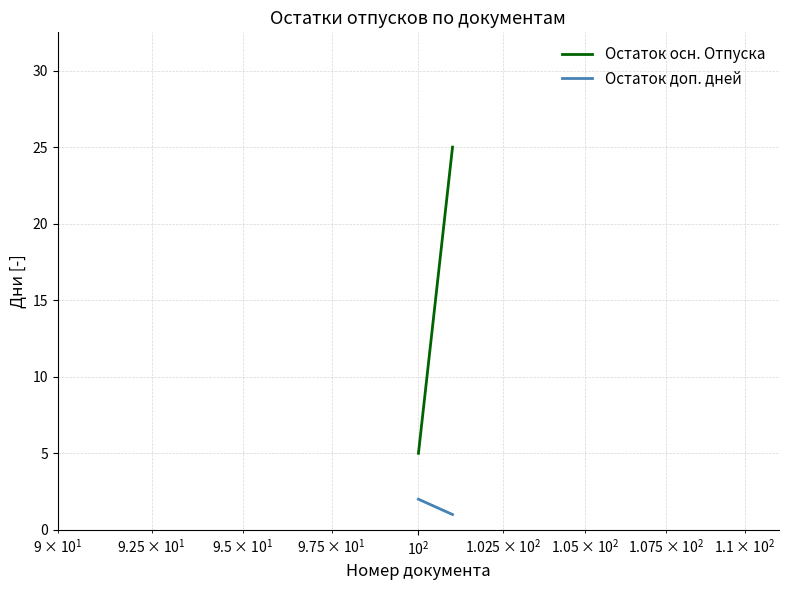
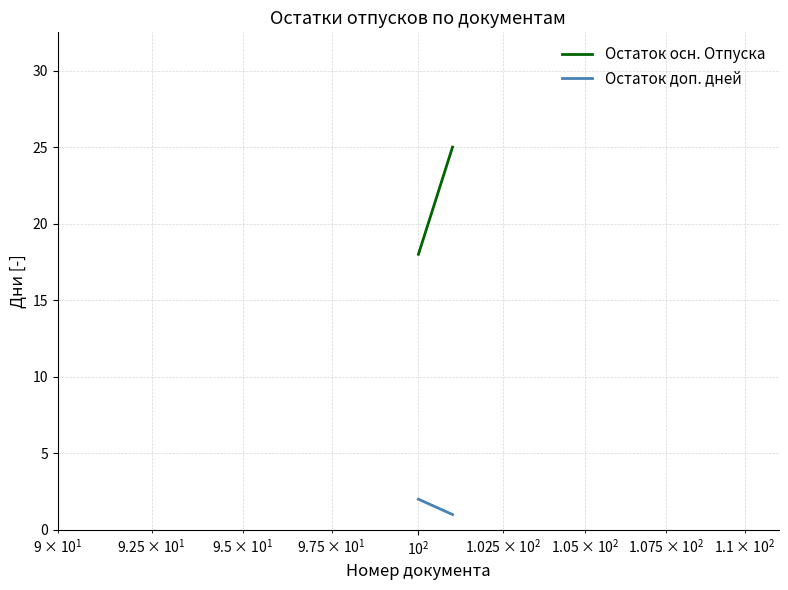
Остаток осн. Отпуска, 10^2: 5 -> 18
